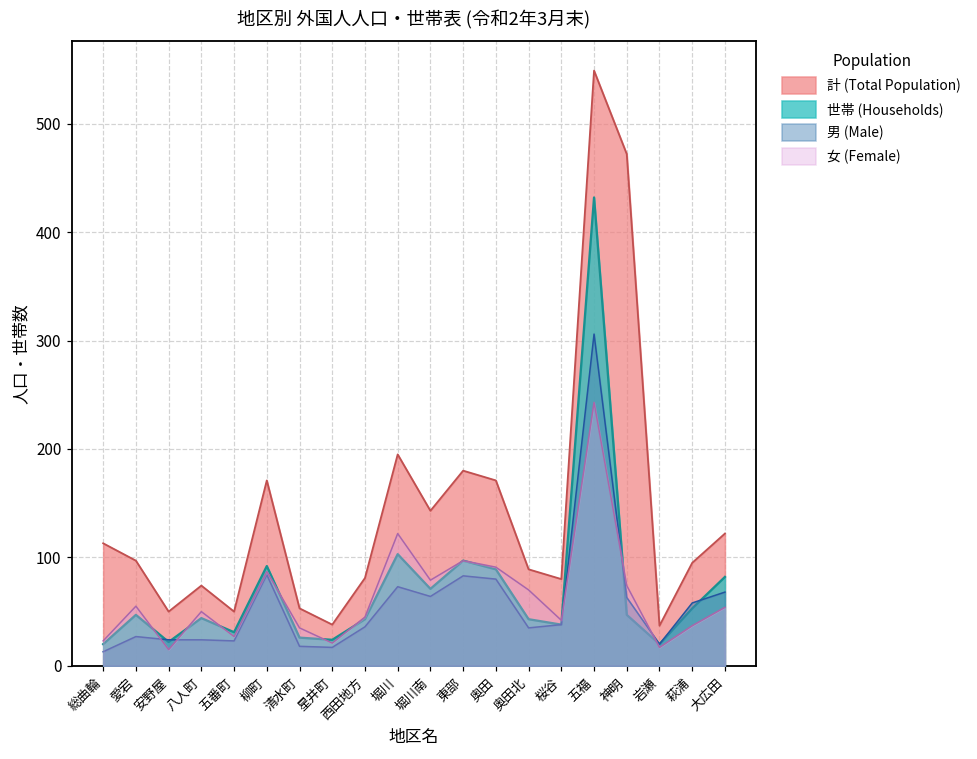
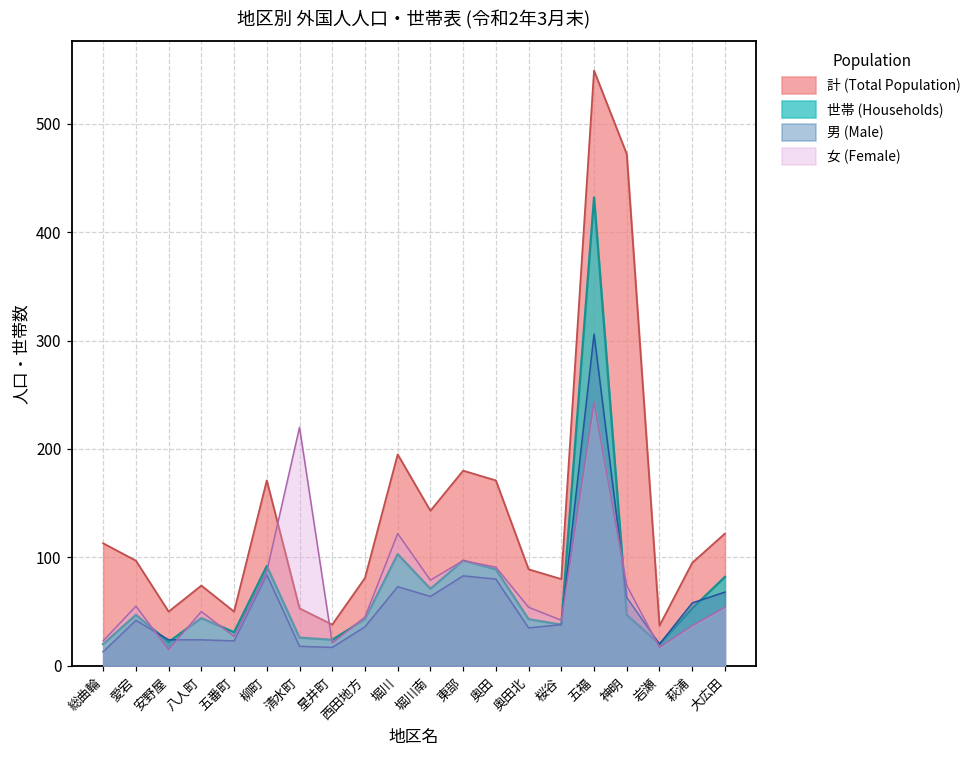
男 (Male), 愛宕: 30 -> 40
女 (Female), 清水町: 40 -> 220
女 (Female), 奥田北: 70 -> 50
